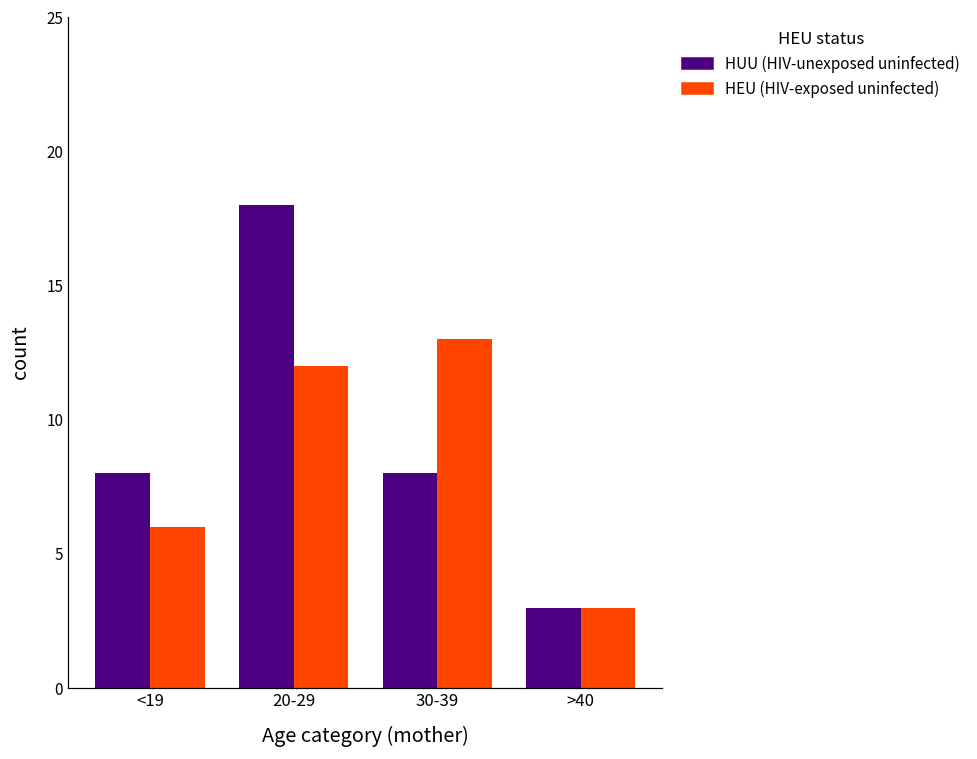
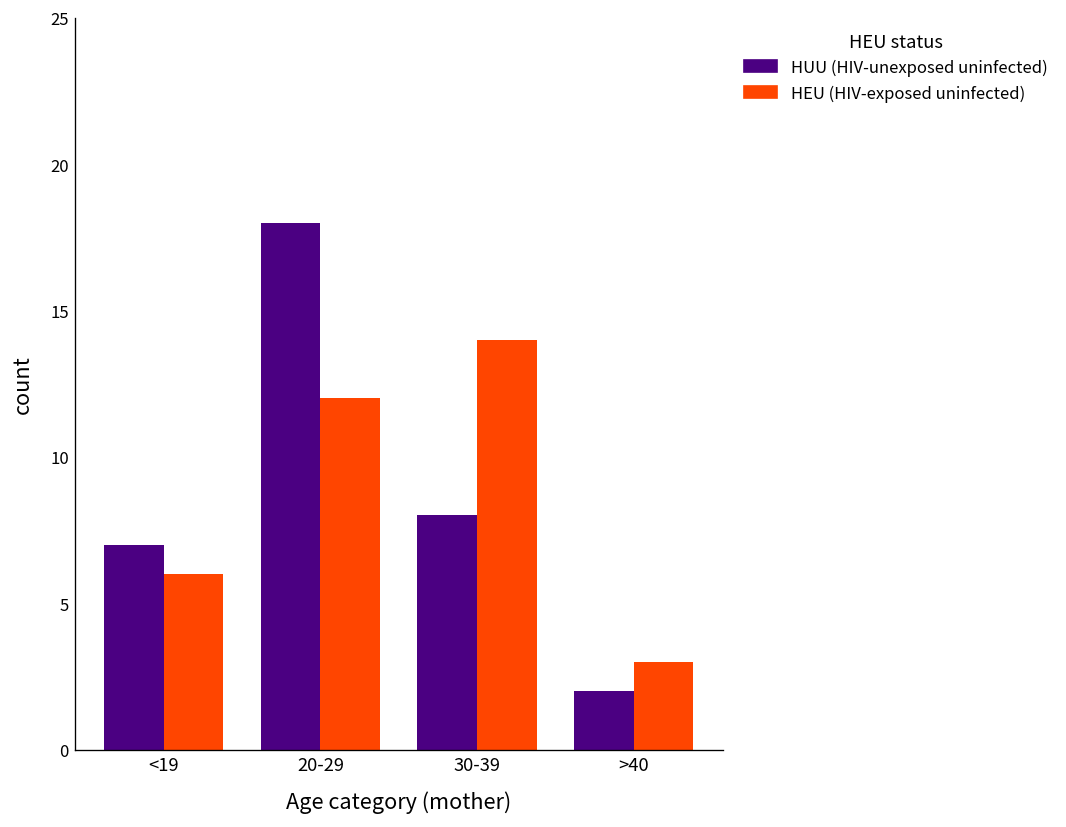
HUU (HIV-unexposed uninfected), <19: 8 -> 7
HEU (HIV-exposed uninfected), 30-39: 13 -> 14
HUU (HIV-unexposed uninfected), >40: 3 -> 2
